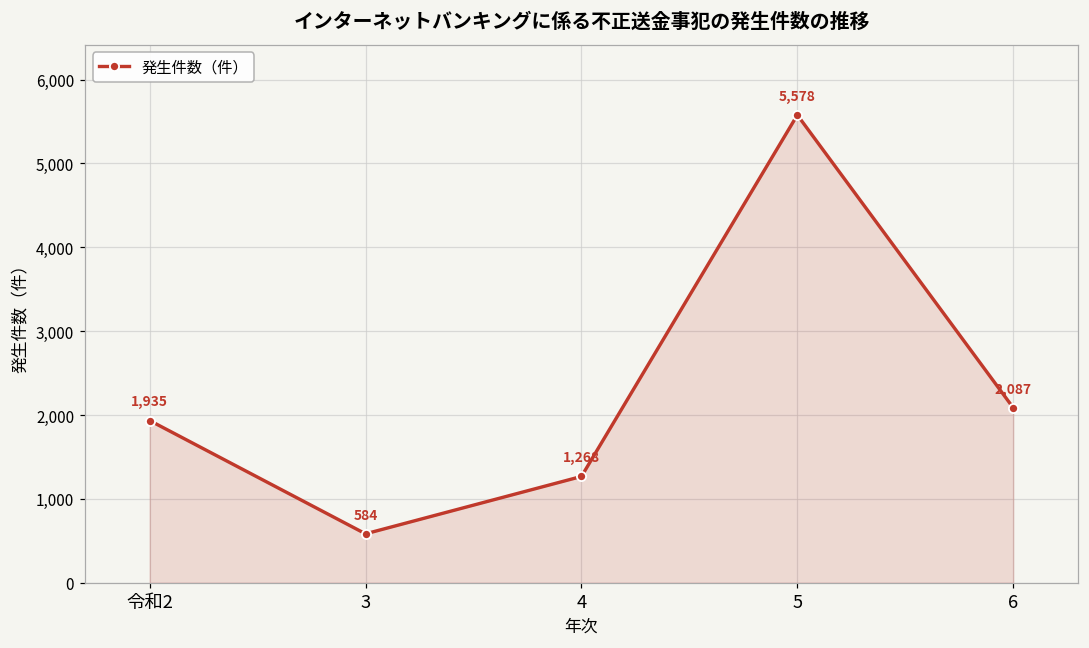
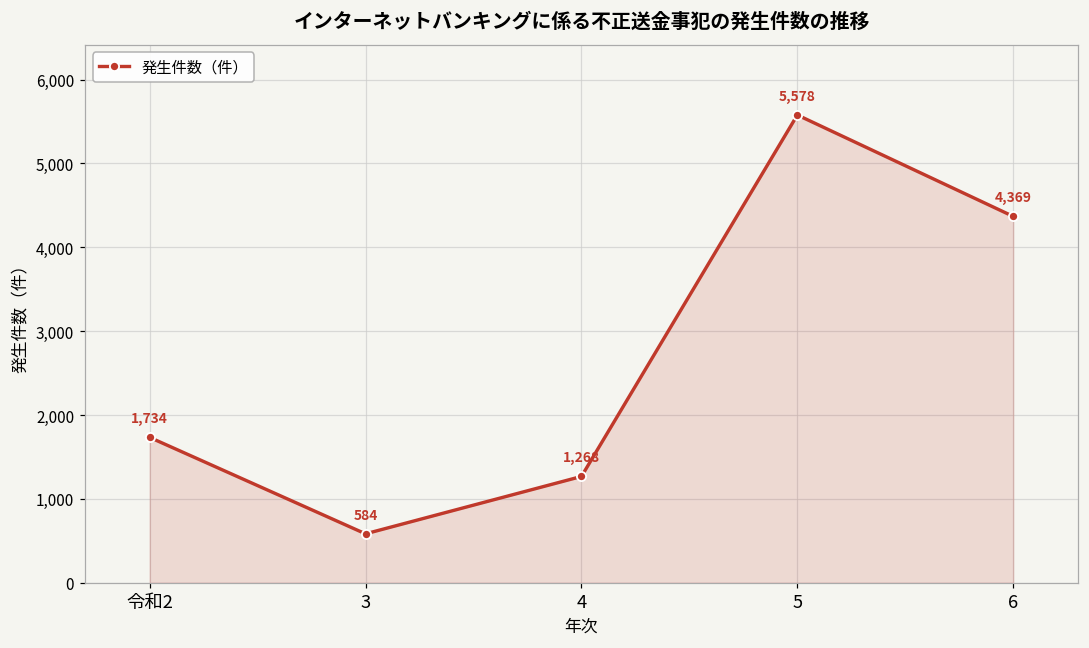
令和2: 1,935 -> 1,734
6: 2,087 -> 4,369
